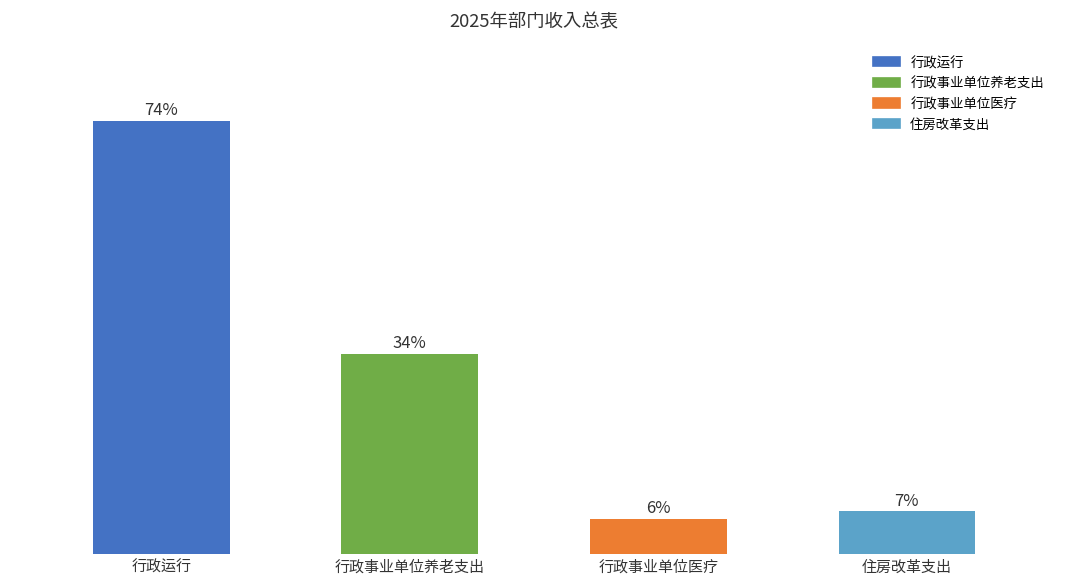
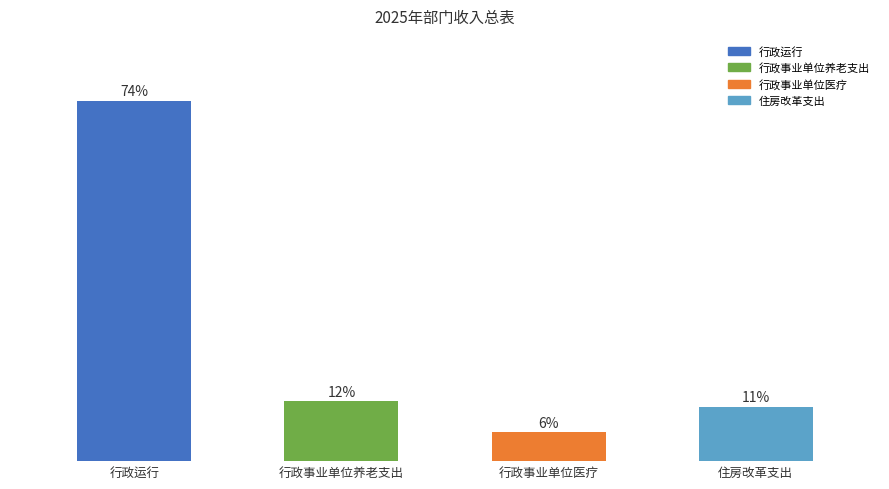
行政事业单位养老支出: 34% -> 12%
住房改革支出: 7% -> 11%
